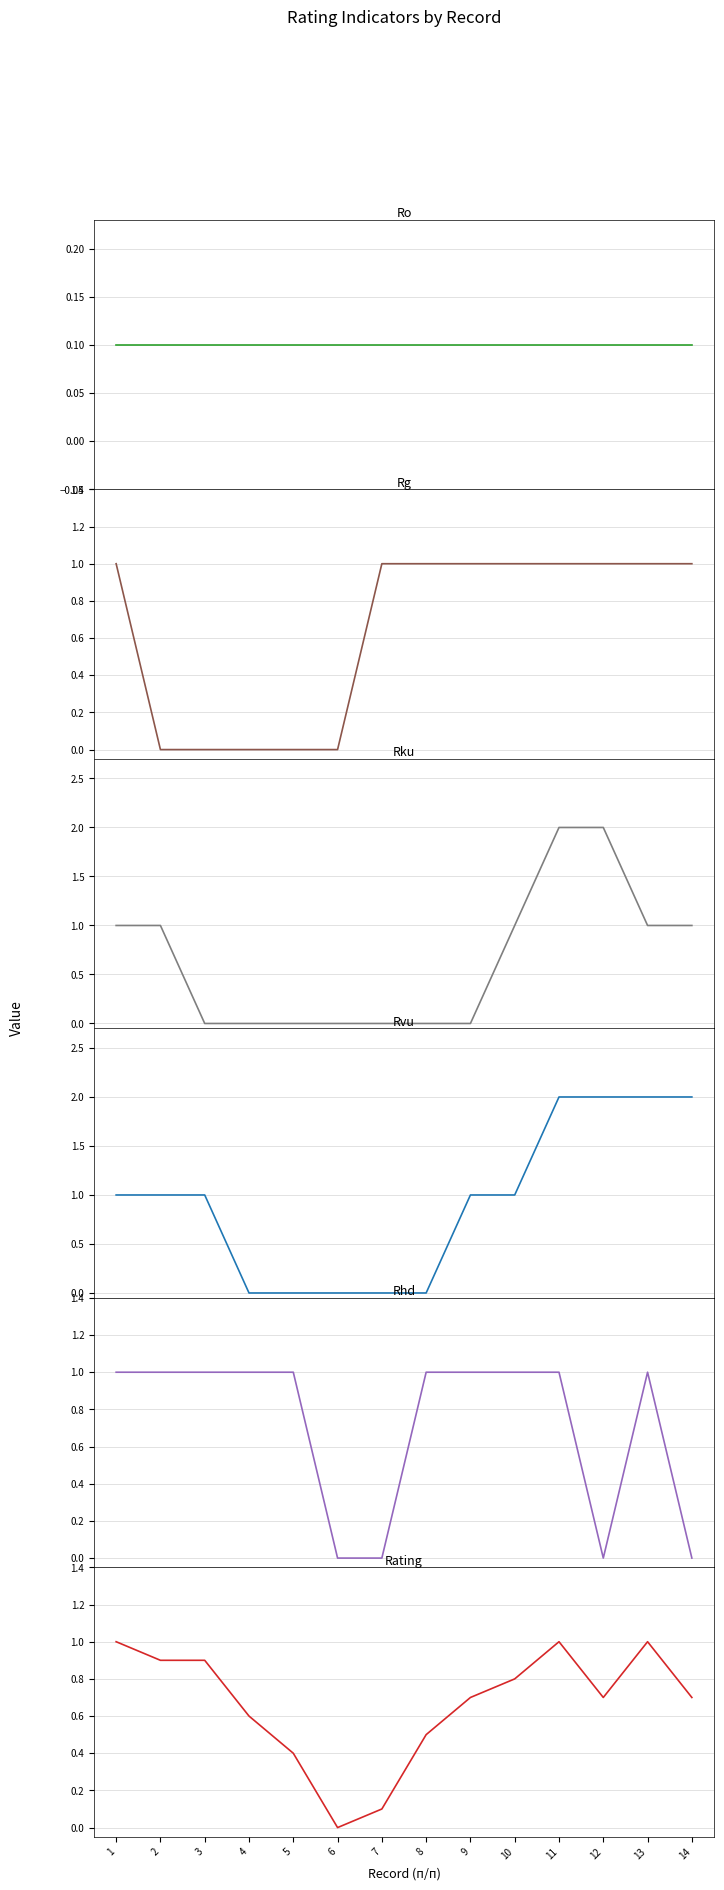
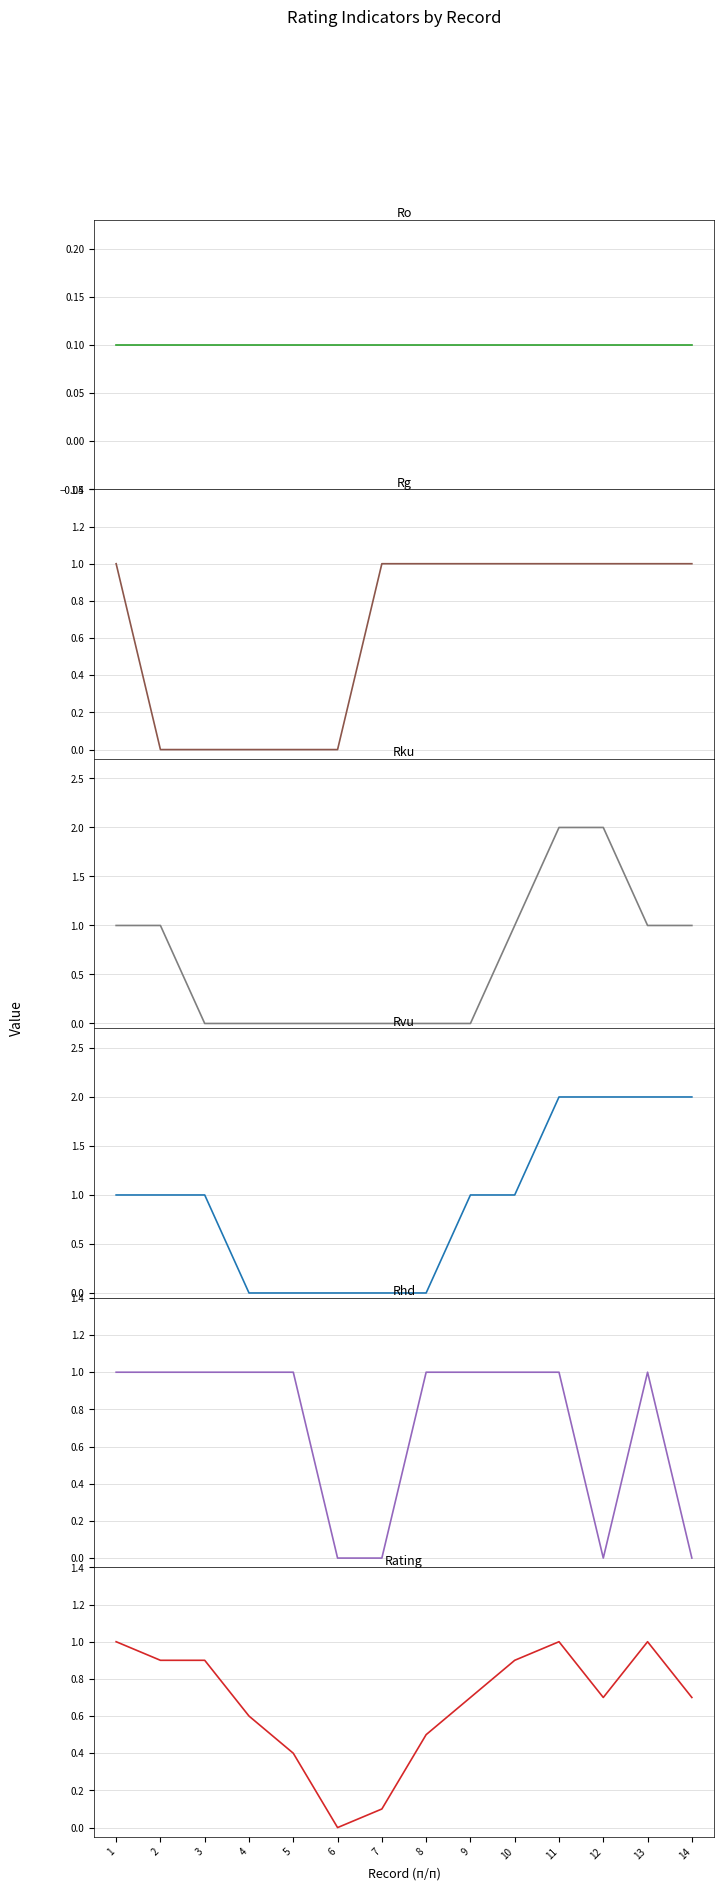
Rating, 10: 0.8 -> 0.9
